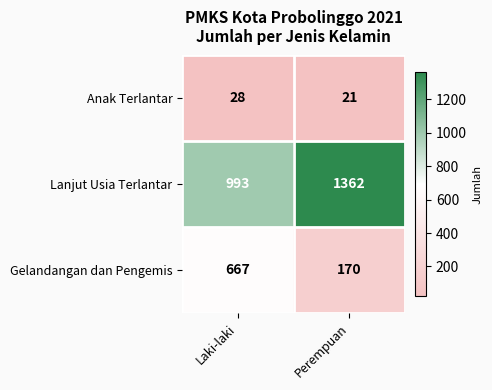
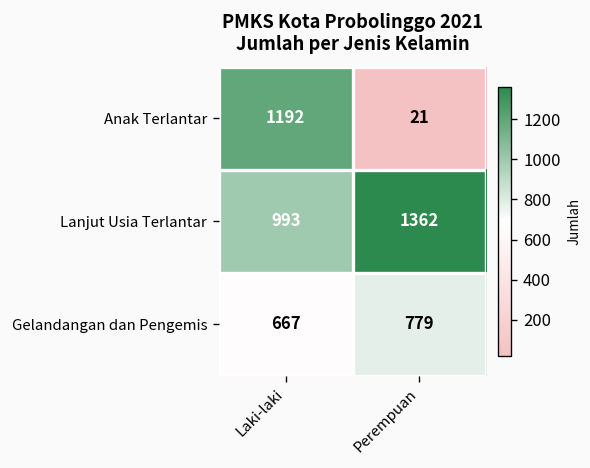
Anak Terlantar, Laki-laki: 28 -> 1192
Gelandangan dan Pengemis, Perempuan: 170 -> 779
